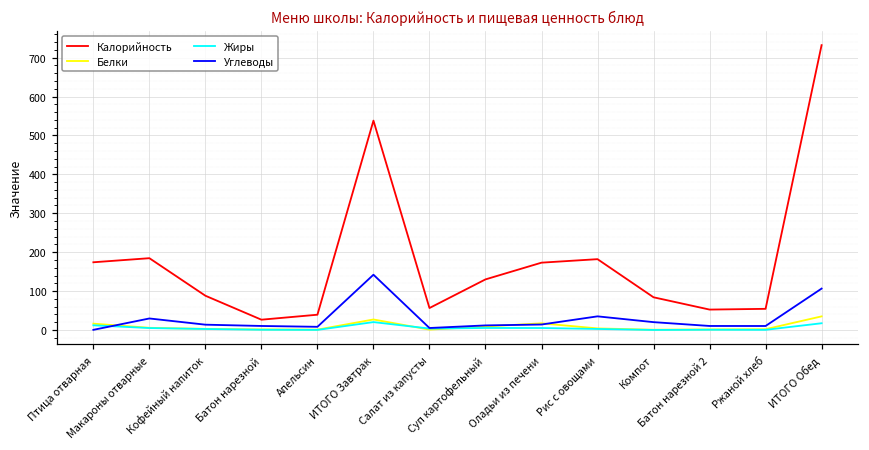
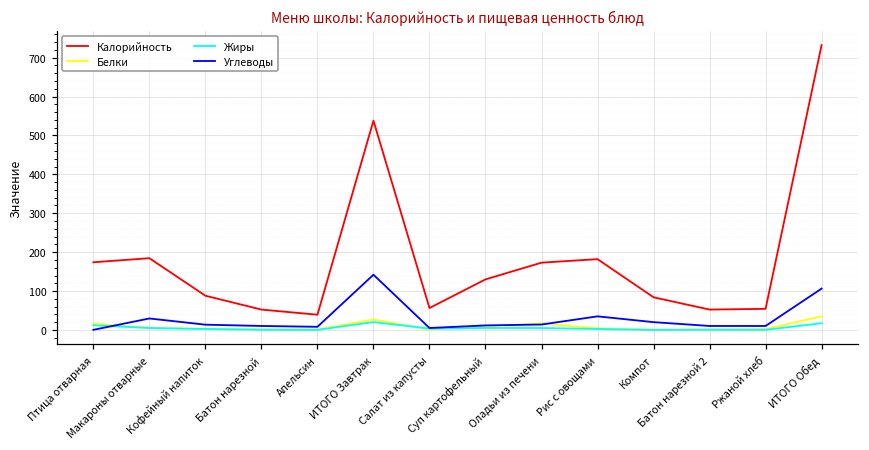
Калорийность, Батон нарезной: 30 -> 50
